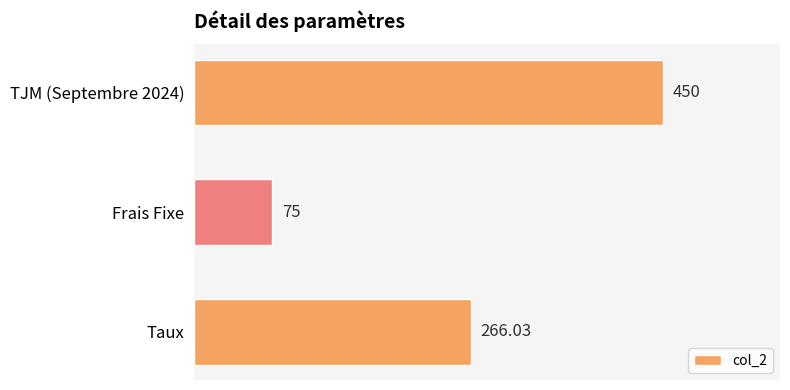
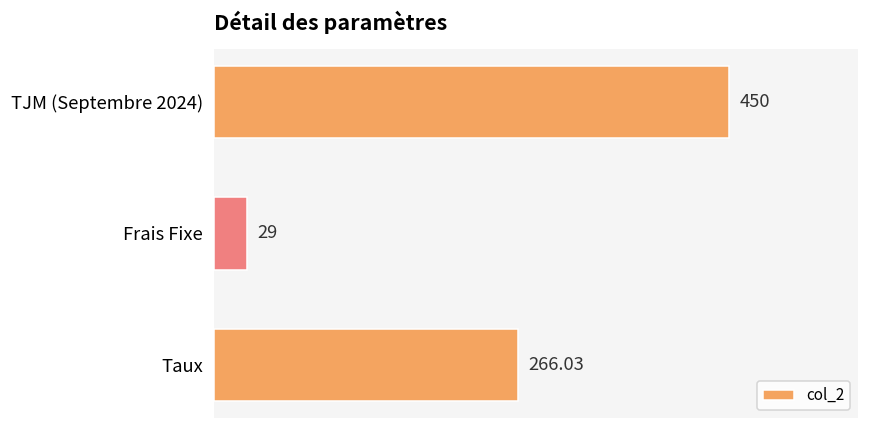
Frais Fixe: 75 -> 29
